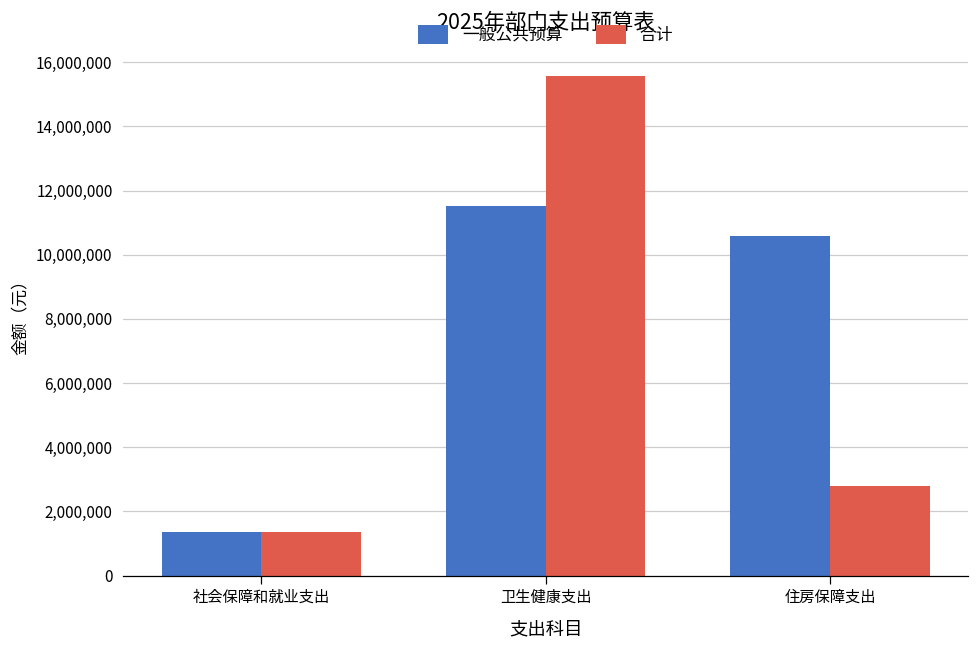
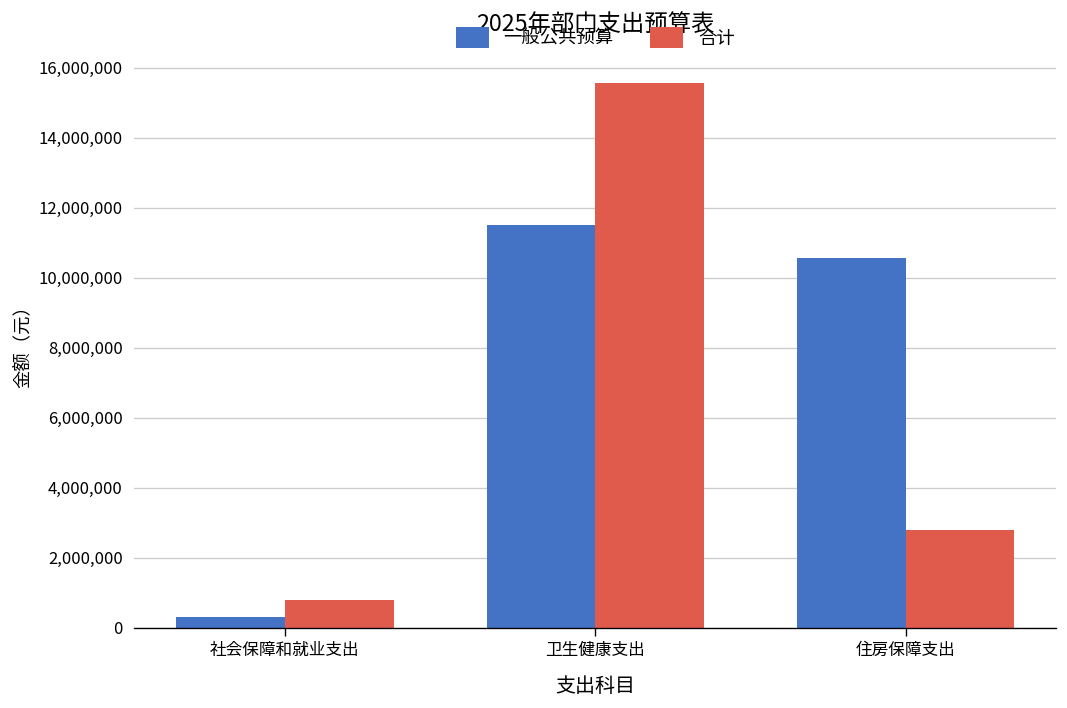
一般公共预算, 社会保障和就业支出: 1,400,000 -> 300,000
合计, 社会保障和就业支出: 1,400,000 -> 800,000
